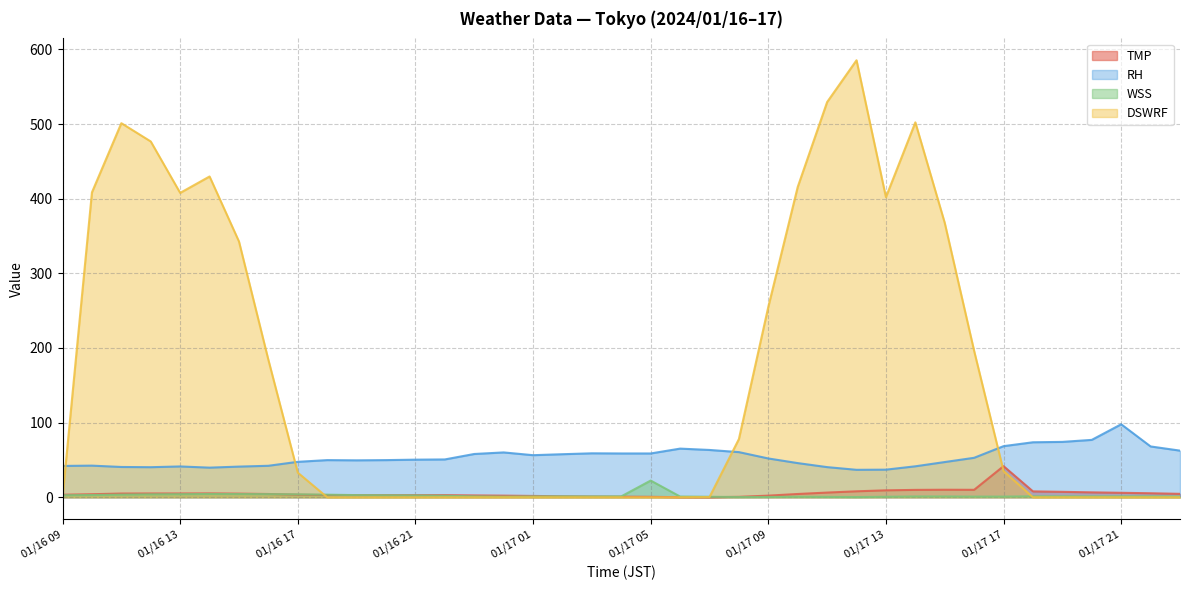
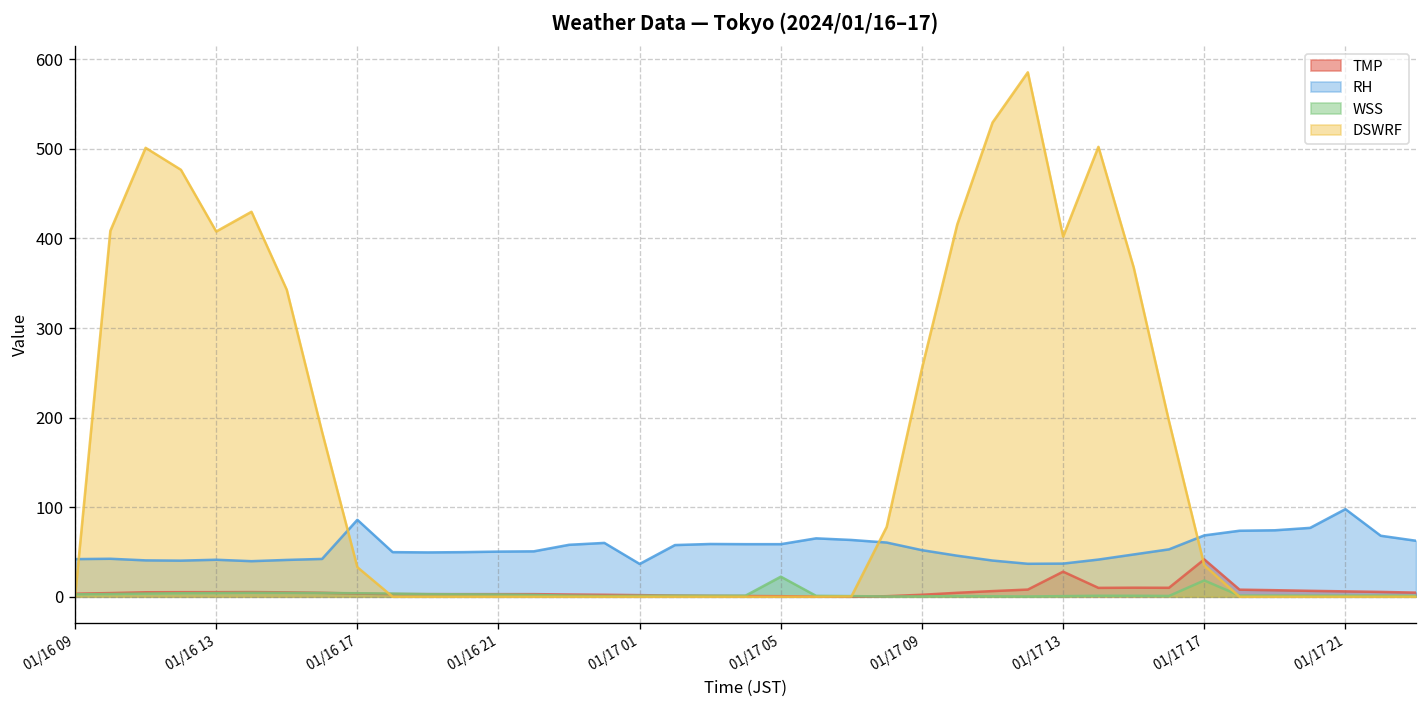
RH, 01/16 17: 50 -> 90
RH, 01/17 01: 60 -> 40
TMP, 01/17 13: 10 -> 30
WSS, 01/17 17: 0 -> 20
